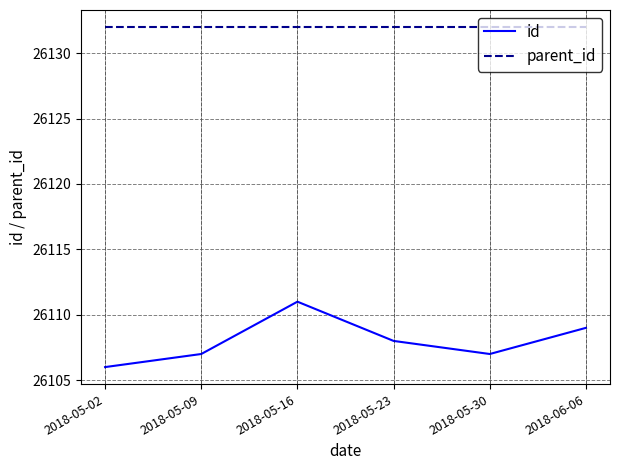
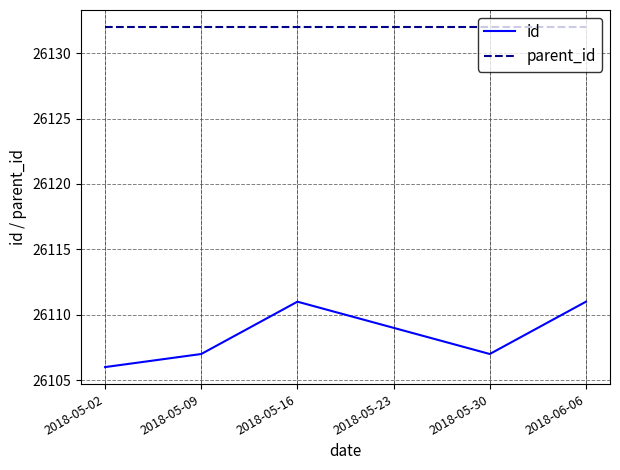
id, 2018-05-23: 26108 -> 26109
id, 2018-06-06: 26109 -> 26111
